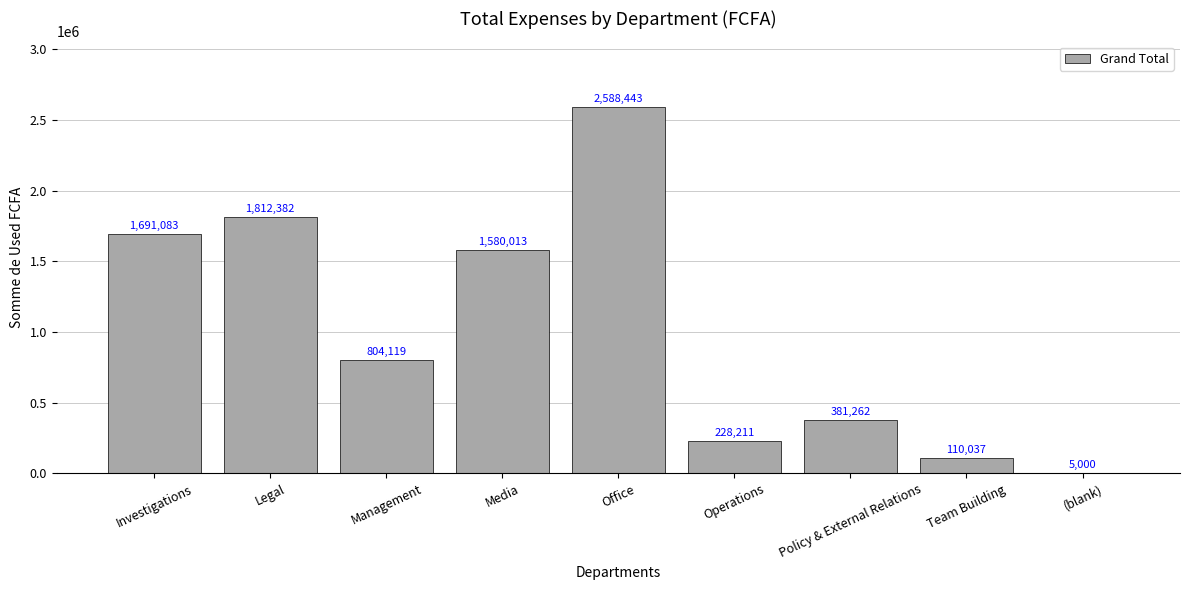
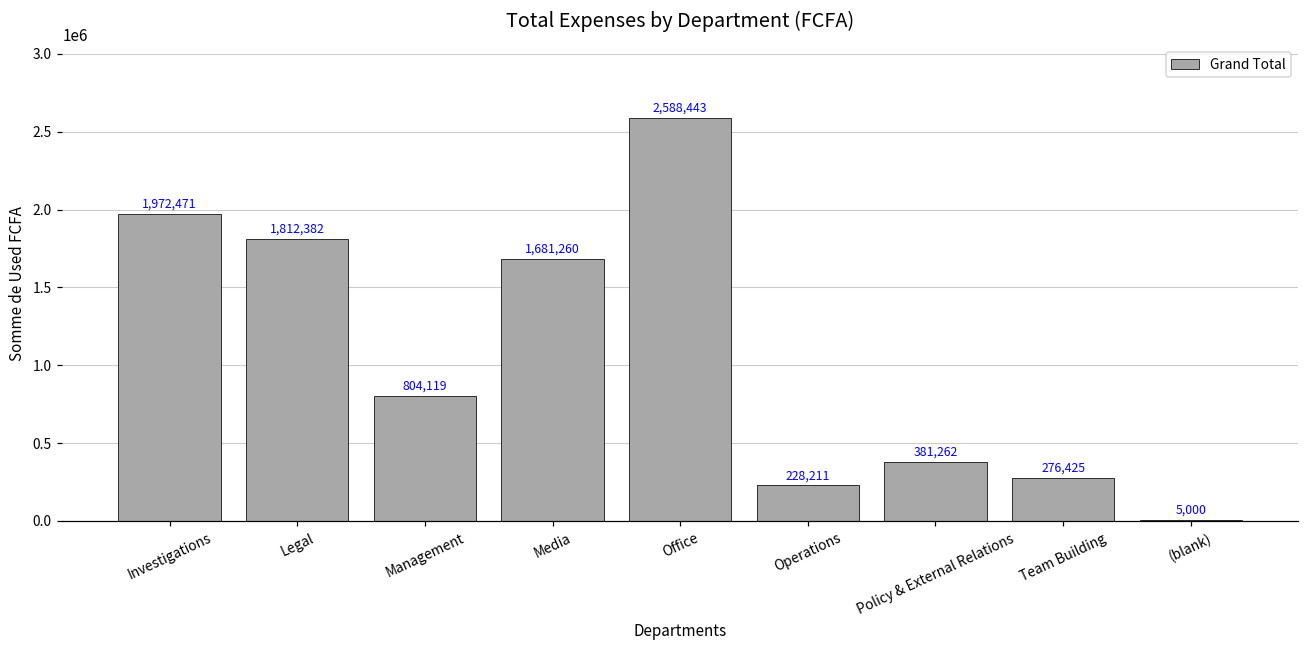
Investigations: 1,691,083 -> 1,972,471
Media: 1,580,013 -> 1,681,260
Team Building: 110,037 -> 276,425
